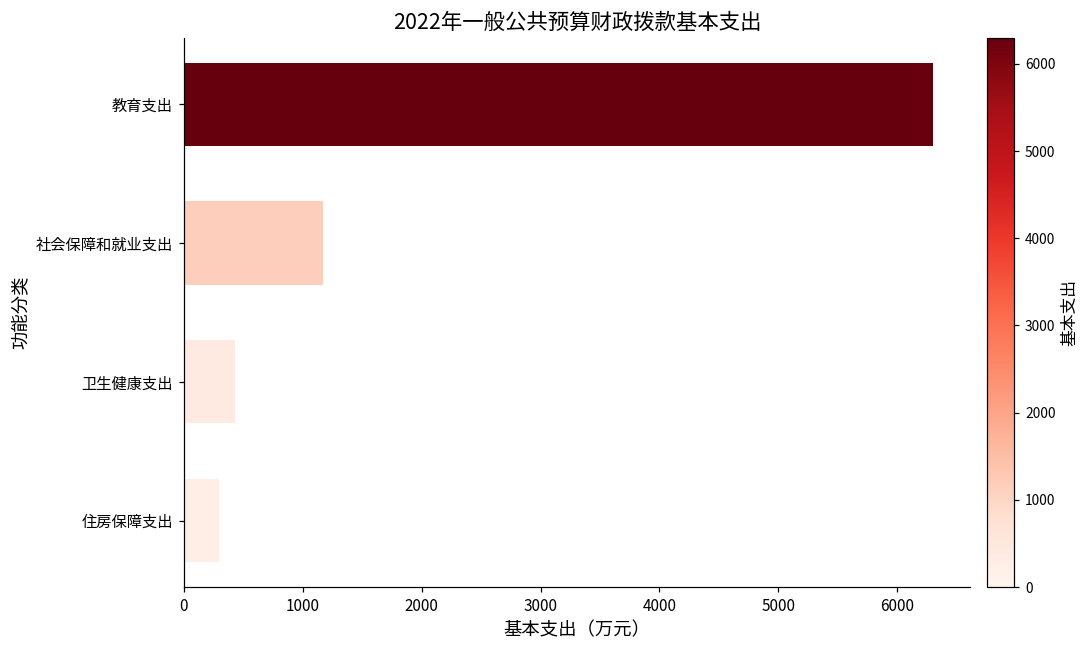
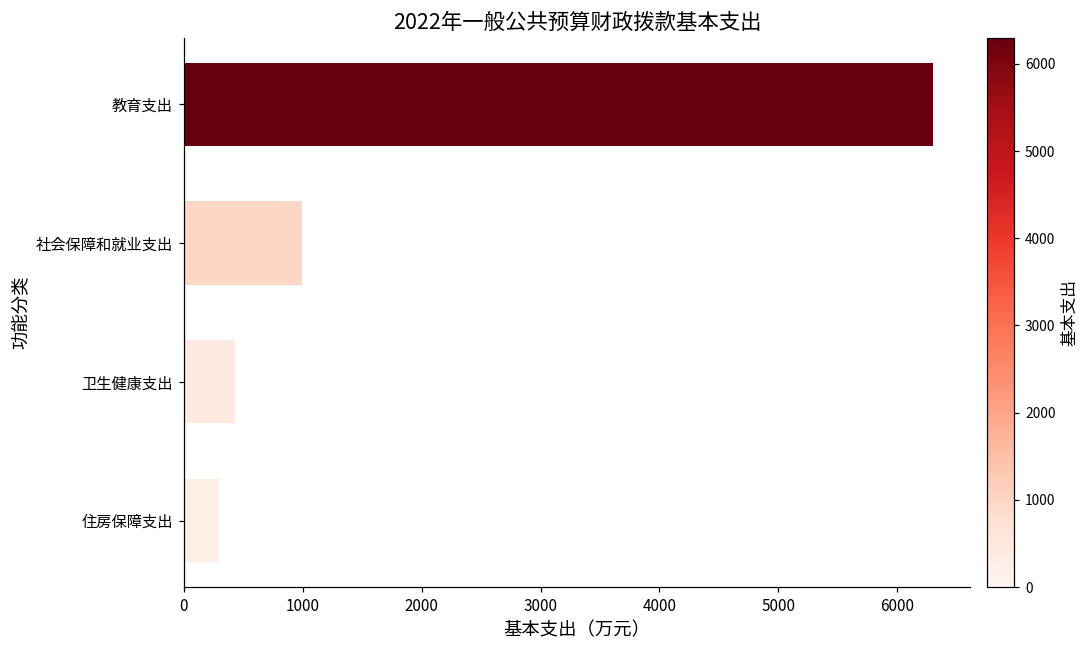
社会保障和就业支出: 1170 -> 990
